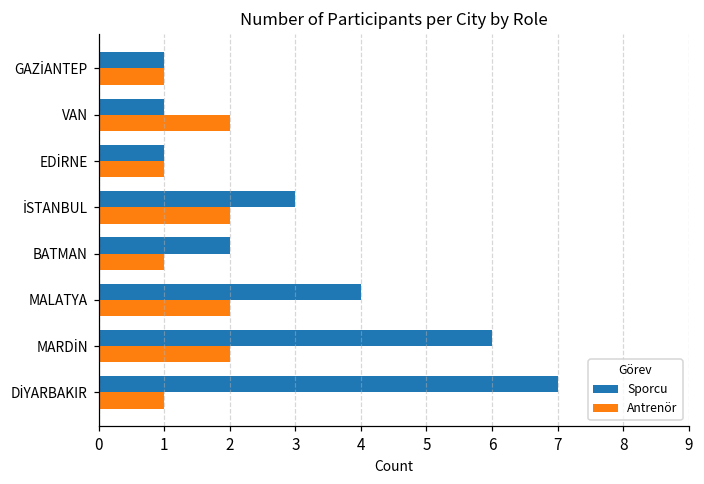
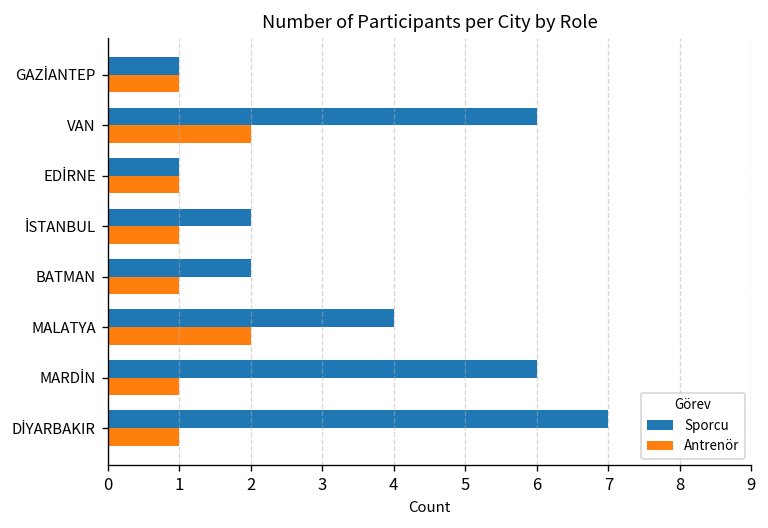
Sporcu, VAN: 1 -> 6
Sporcu, İSTANBUL: 3 -> 2
Antrenör, İSTANBUL: 2 -> 1
Antrenör, MARDİN: 2 -> 1
